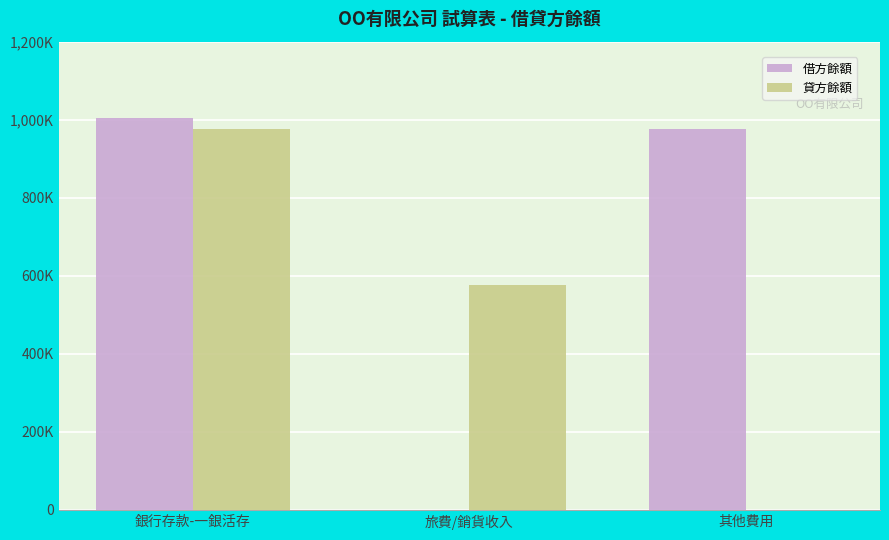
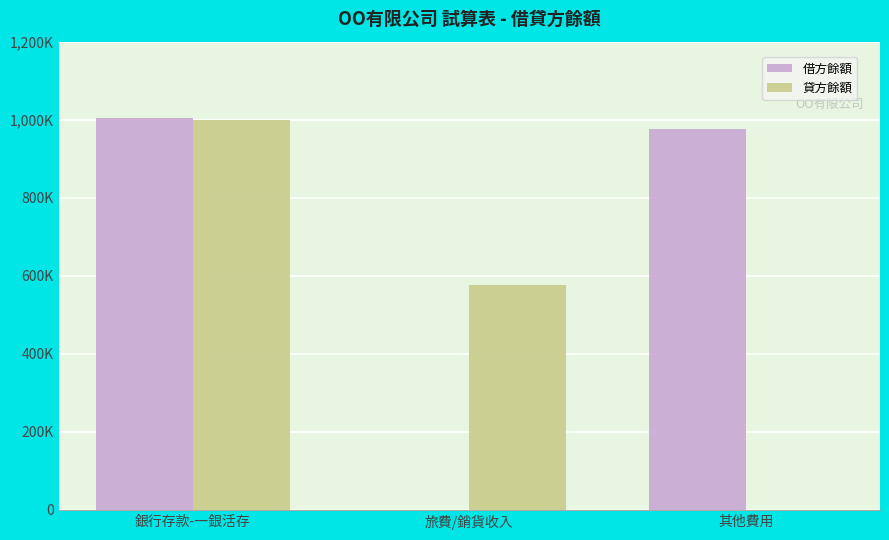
貸方餘額, 銀行存款-一銀活存: 970,000 -> 1,000,000
